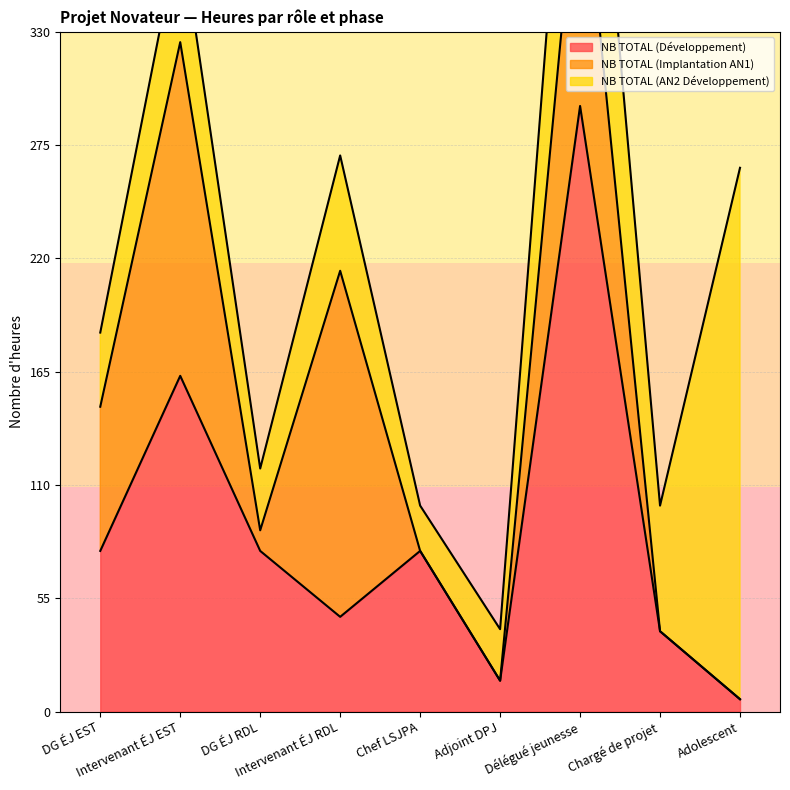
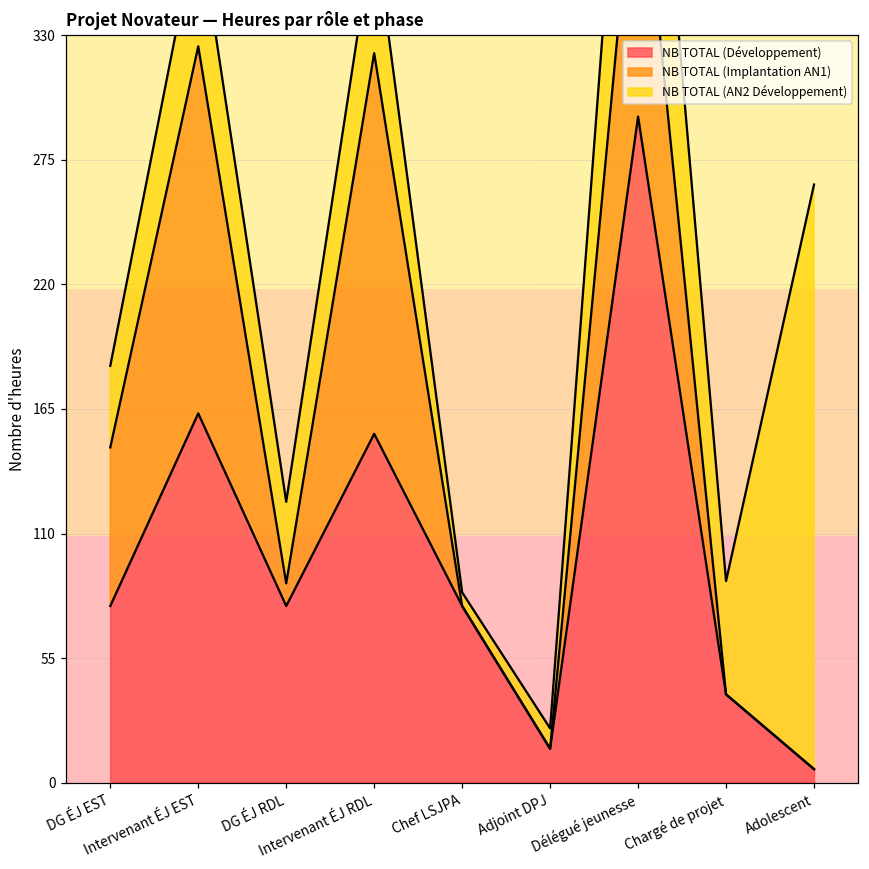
NB TOTAL (AN2 Développement), DG ÉJ RDL: 30 -> 36
NB TOTAL (Développement), Intervenant ÉJ RDL: 46 -> 154
NB TOTAL (AN2 Développement), Chef LSJPA: 22 -> 6
NB TOTAL (AN2 Développement), Adjoint DPJ: 25 -> 9
NB TOTAL (AN2 Développement), Chargé de projet: 61 -> 50
